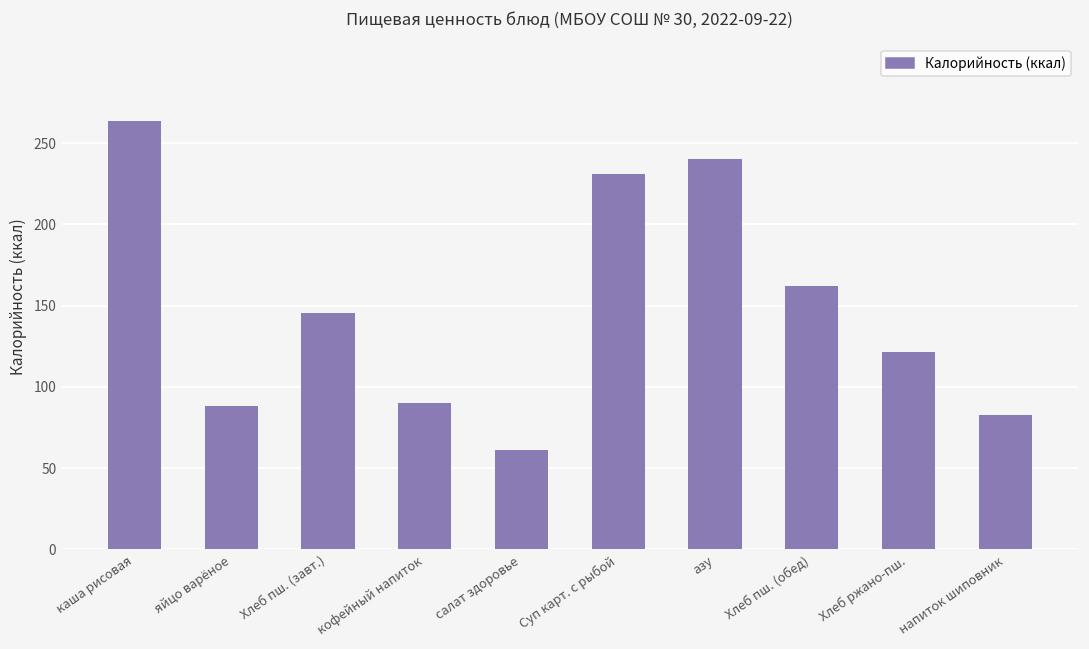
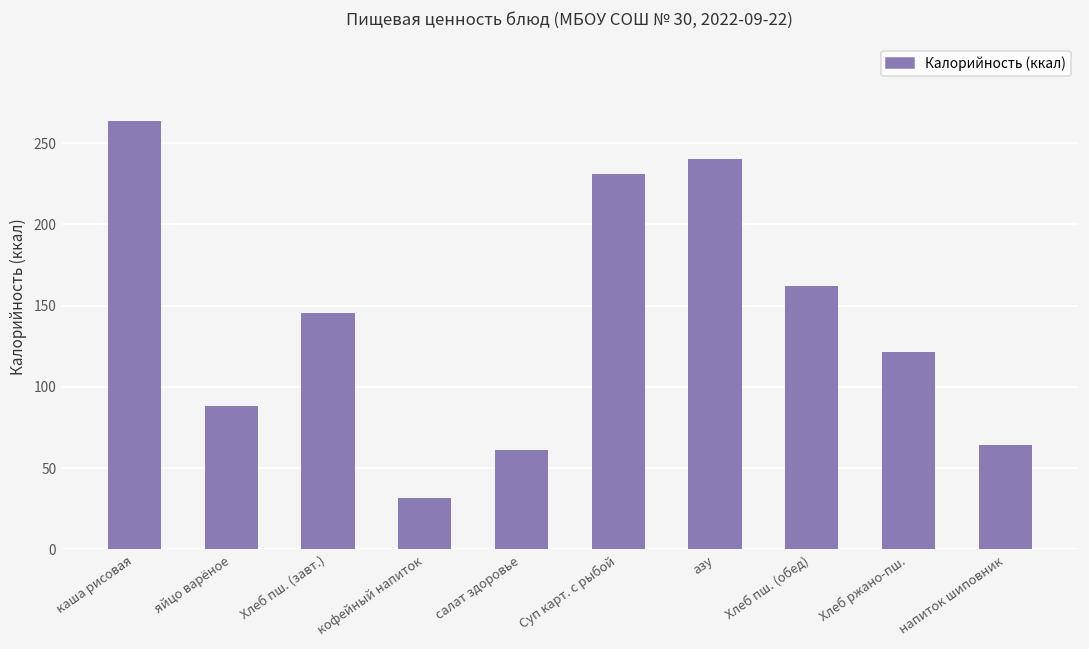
кофейный напиток: 90 -> 31
напиток шиповник: 83 -> 65
